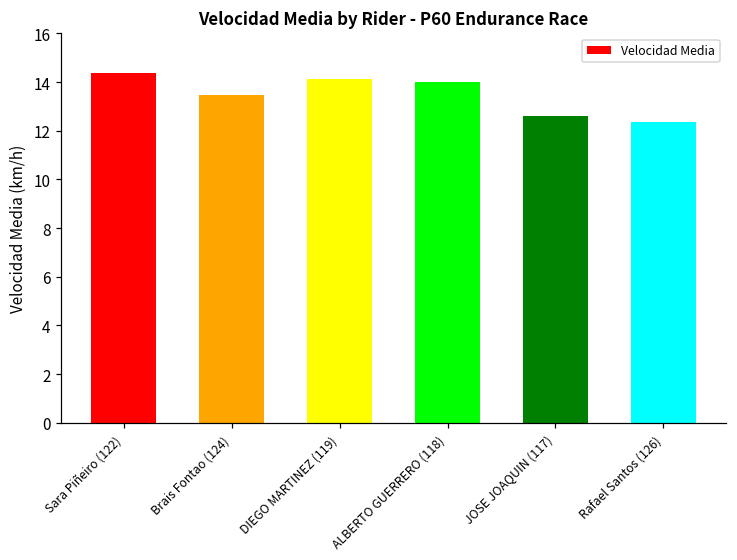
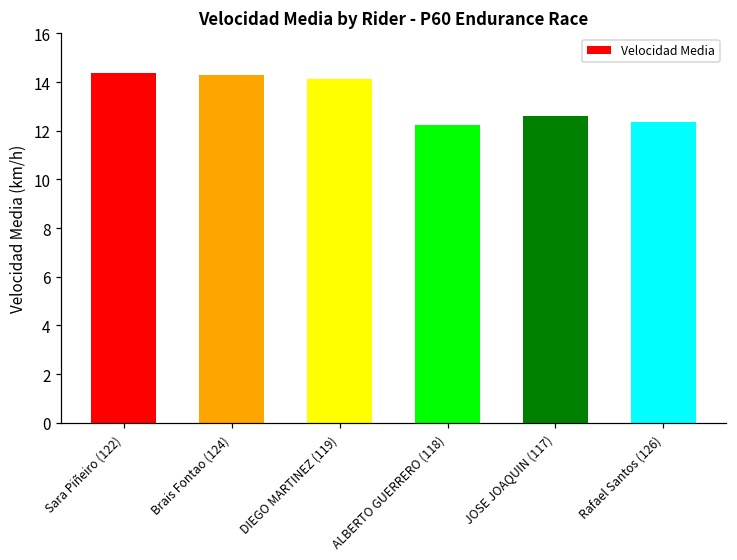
Brais Fontao (124): 13.5 -> 14.3
ALBERTO GUERRERO (118): 14.0 -> 12.2
